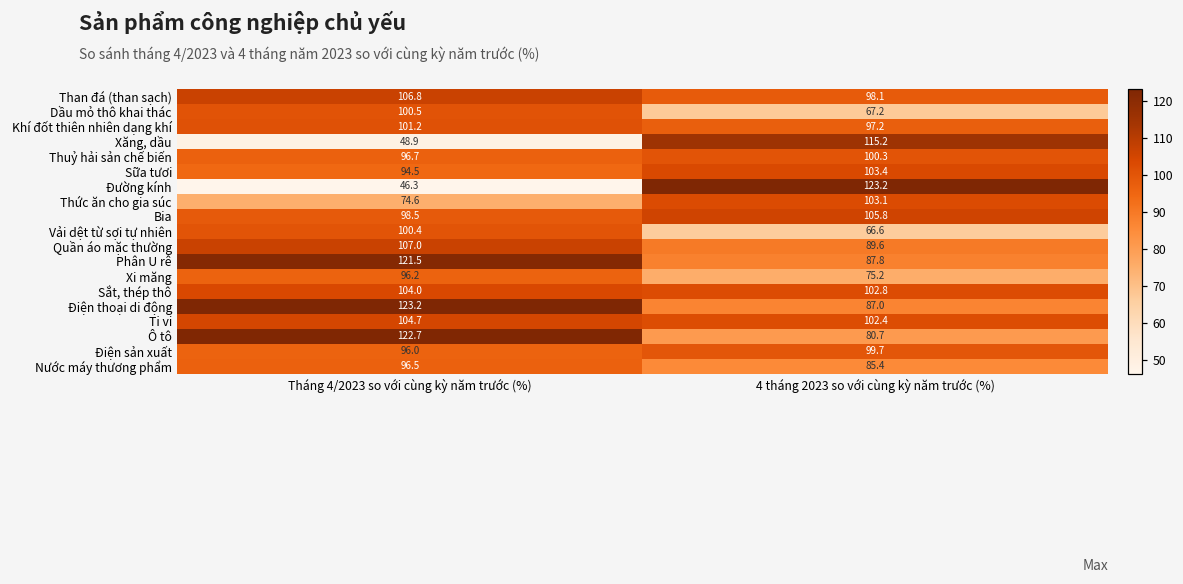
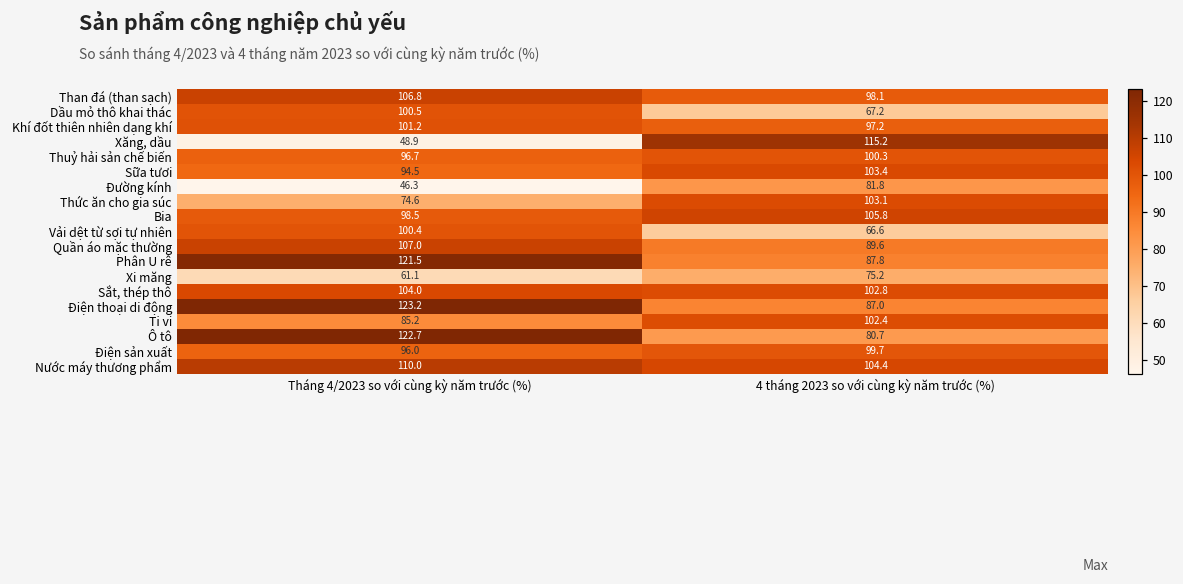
Đường kính, 4 tháng 2023 so với cùng kỳ năm trước (%): 123.2 -> 81.8
Xi măng, Tháng 4/2023 so với cùng kỳ năm trước (%): 96.2 -> 61.1
Ti vi, Tháng 4/2023 so với cùng kỳ năm trước (%): 104.7 -> 85.2
Nước máy thương phẩm, Tháng 4/2023 so với cùng kỳ năm trước (%): 96.5 -> 110.0
Nước máy thương phẩm, 4 tháng 2023 so với cùng kỳ năm trước (%): 85.4 -> 104.4
